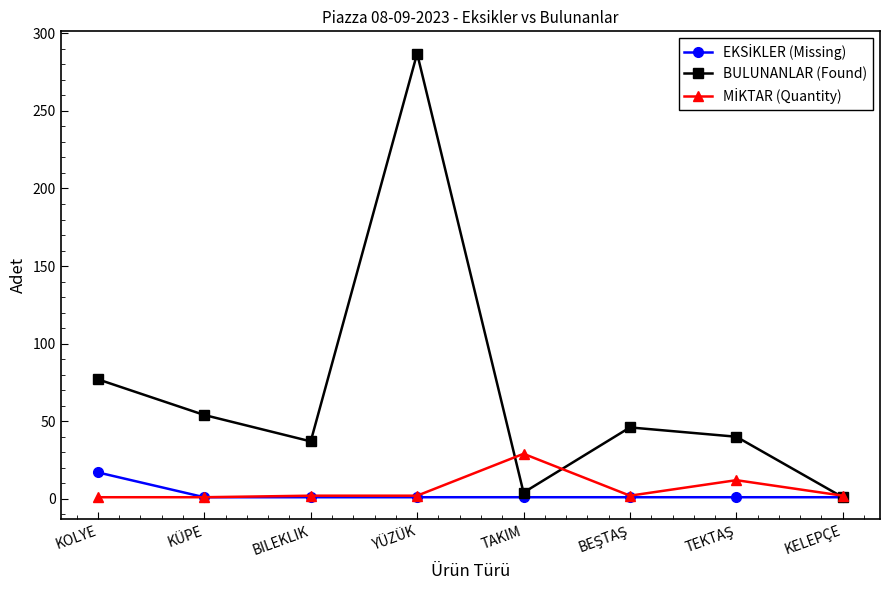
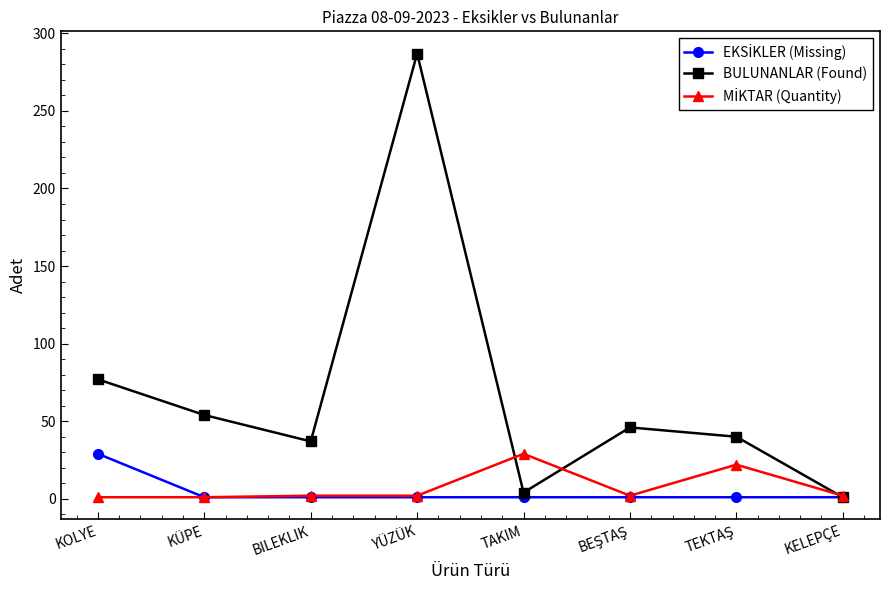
EKSİKLER (Missing), KOLYE: 17 -> 29
MİKTAR (Quantity), TEKTAŞ: 12 -> 22
